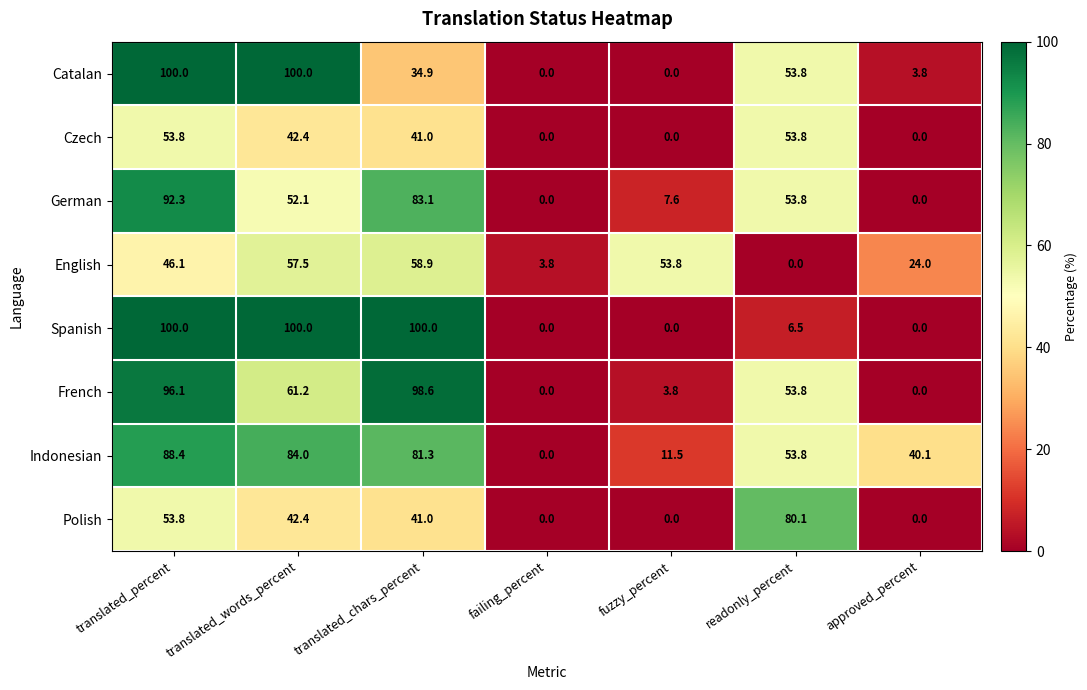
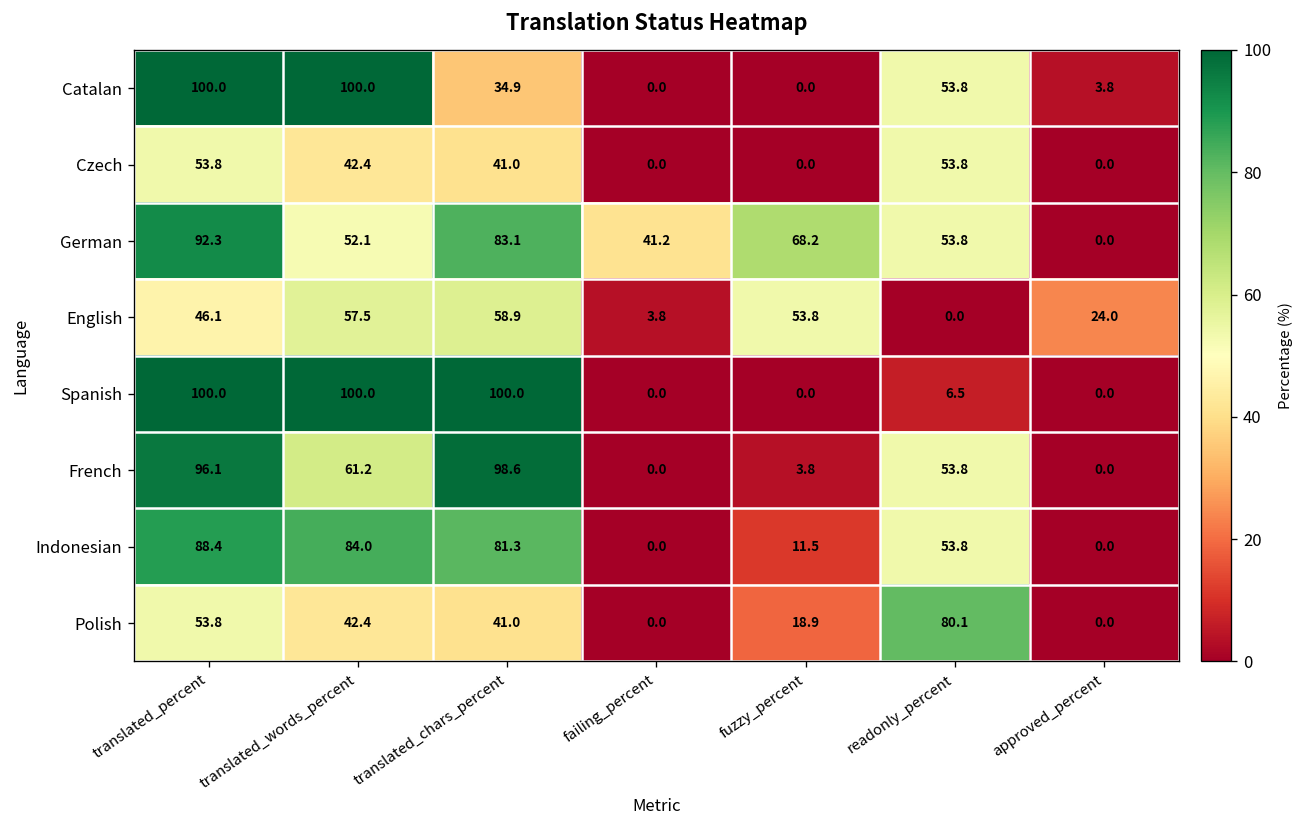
German, failing_percent: 0.0 -> 41.2
German, fuzzy_percent: 7.6 -> 68.2
Indonesian, approved_percent: 40.1 -> 0.0
Polish, fuzzy_percent: 0.0 -> 18.9
